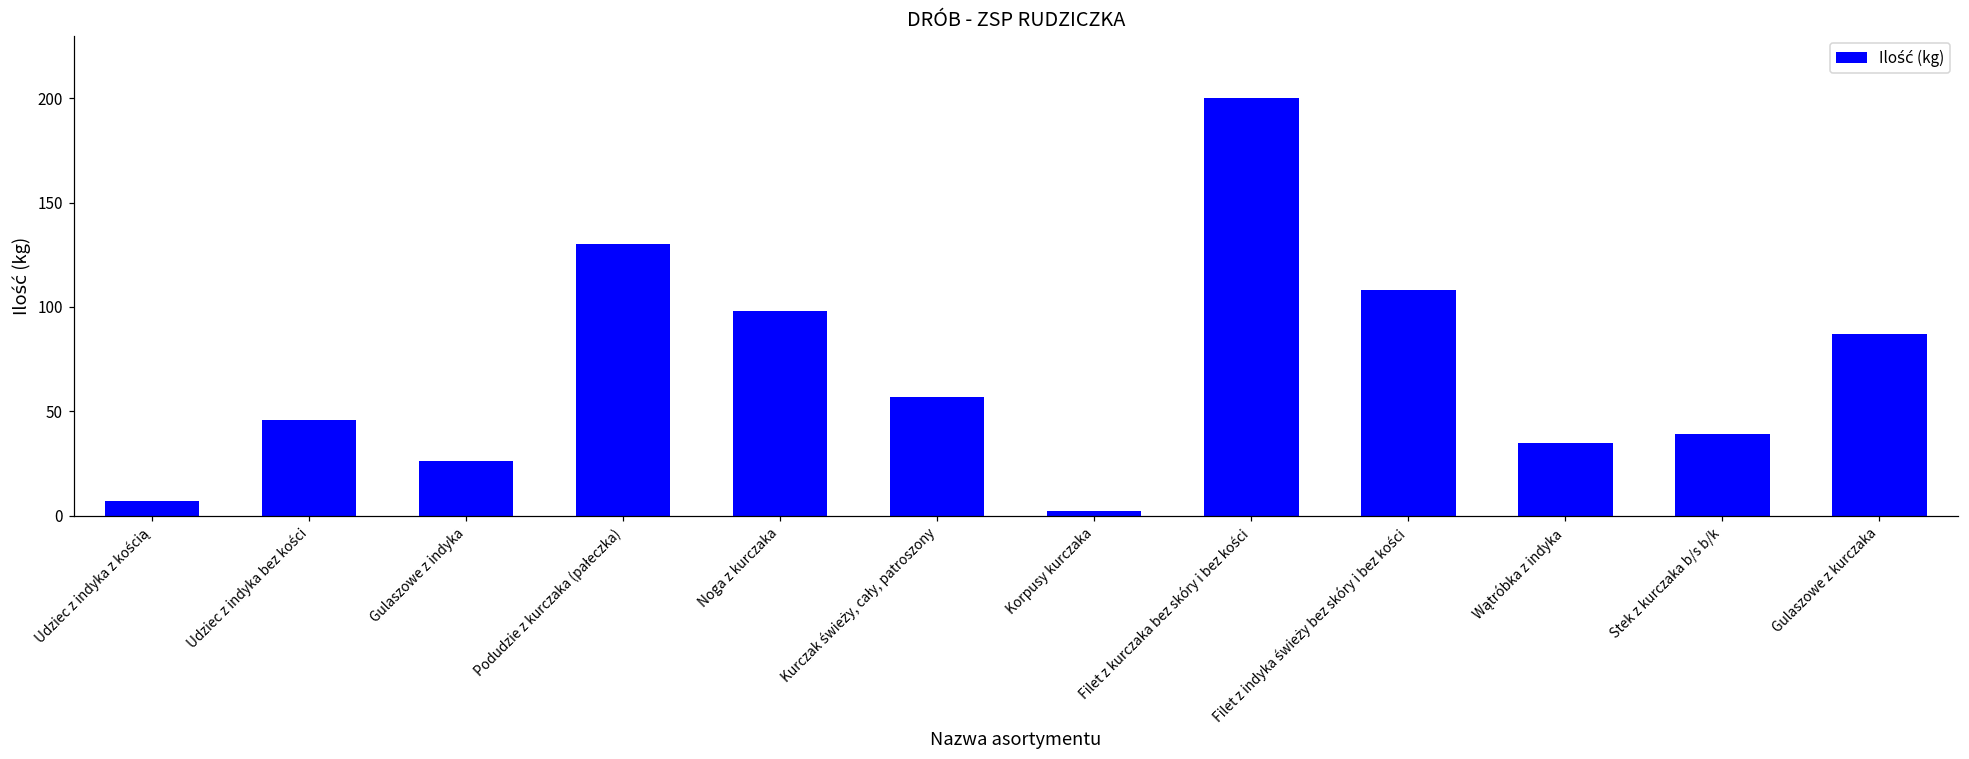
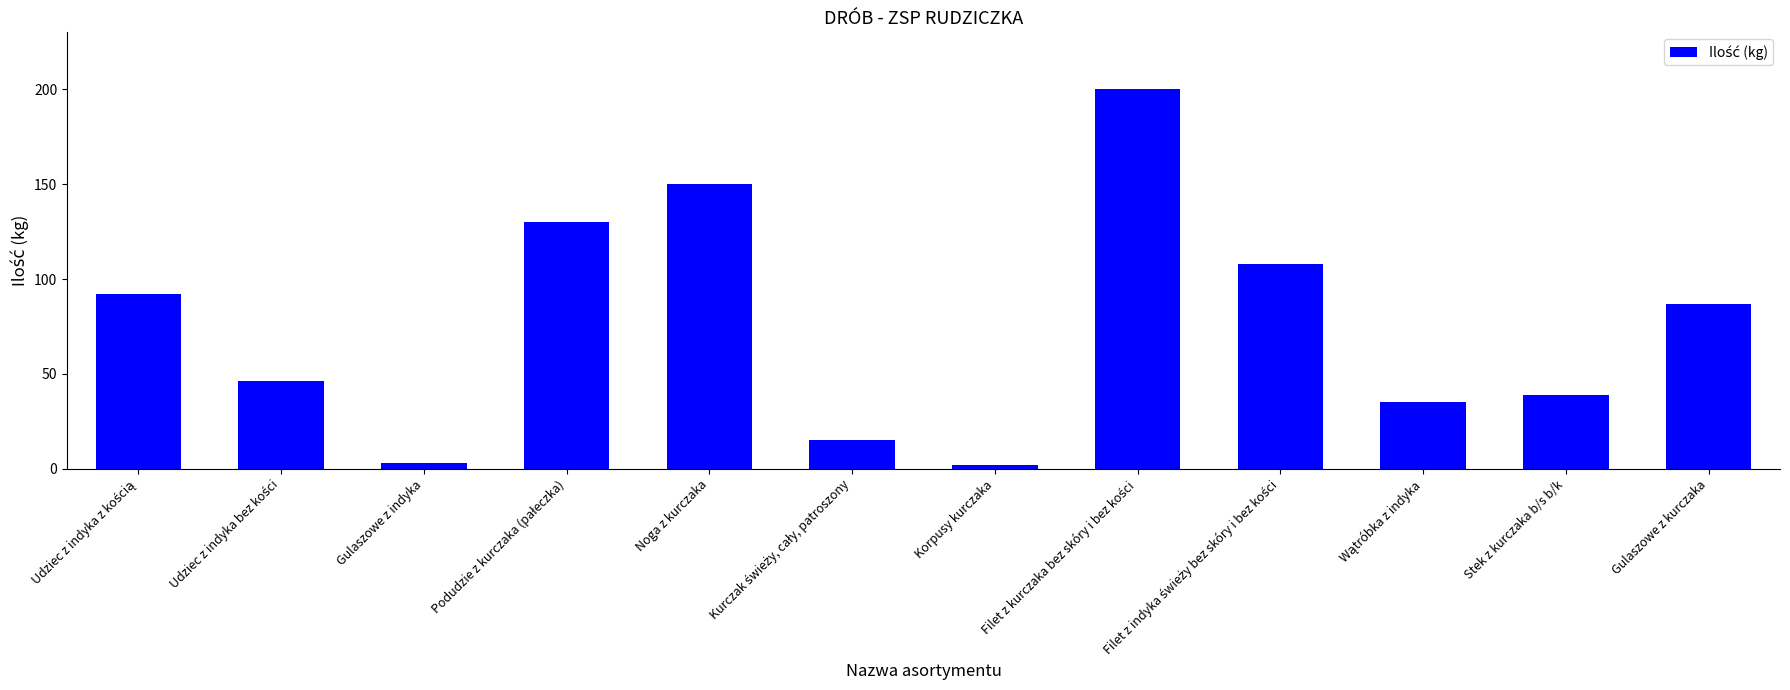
Udziec z indyka z kością: 7 -> 92
Gulaszowe z indyka: 26 -> 3
Noga z kurczaka: 98 -> 150
Kurczak świeży, cały, patroszony: 57 -> 15
